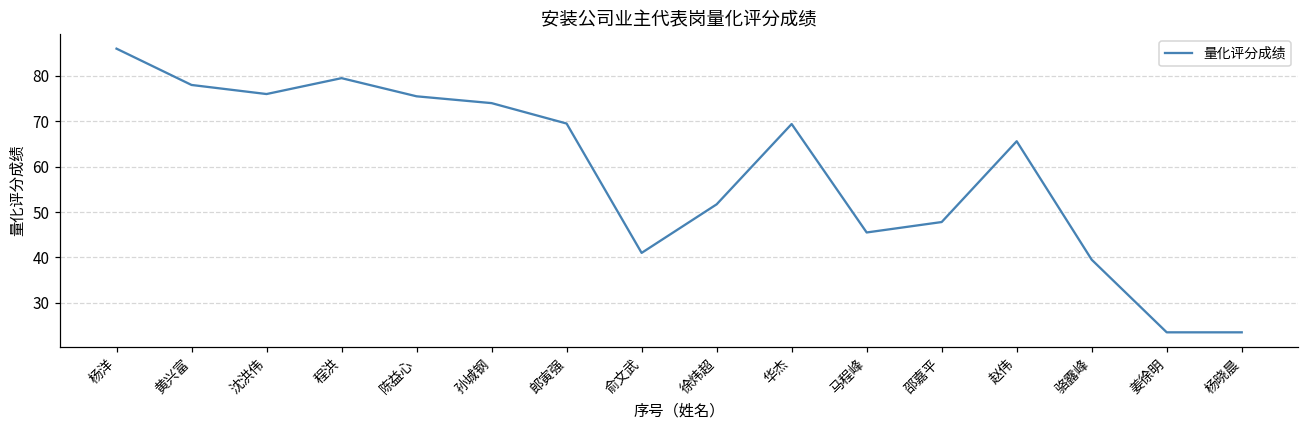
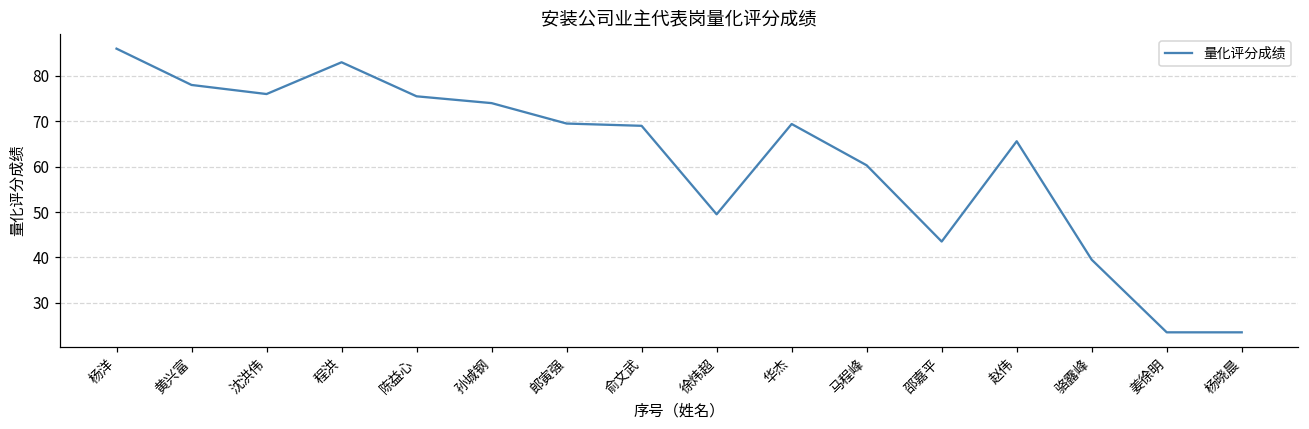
程洪: 80 -> 83
俞文武: 41 -> 69
徐炜超: 52 -> 50
马程峰: 46 -> 60
邵嘉平: 48 -> 44
